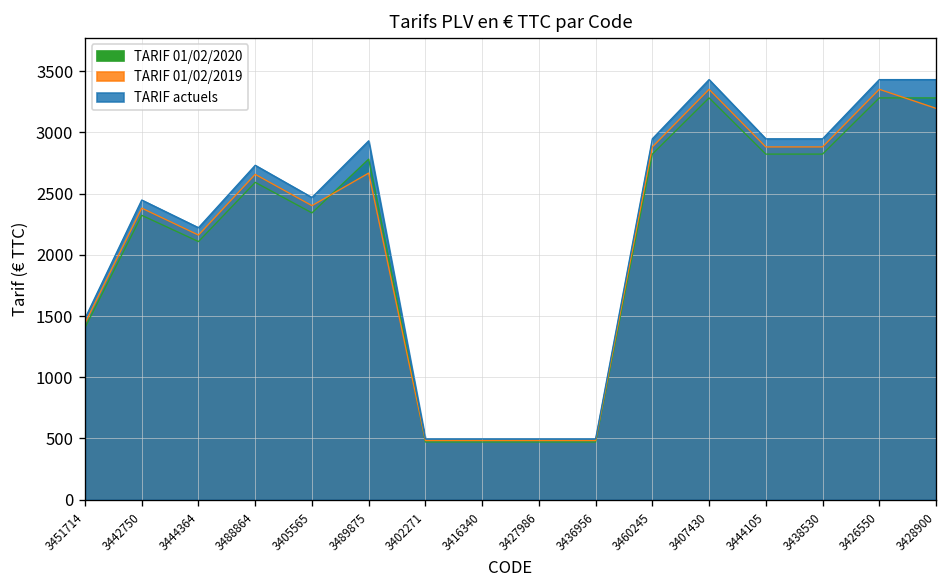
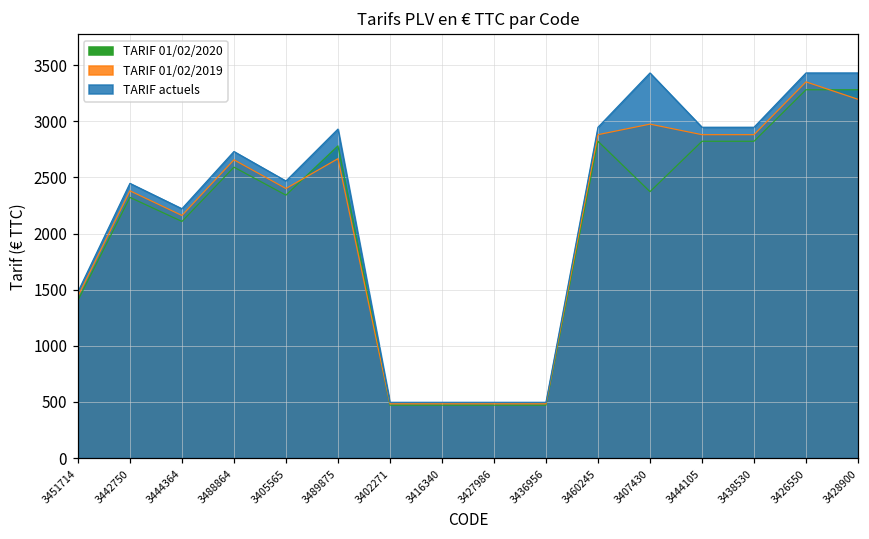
TARIF 01/02/2020, 3407430: 3280 -> 2370
TARIF 01/02/2019, 3407430: 3350 -> 2980
